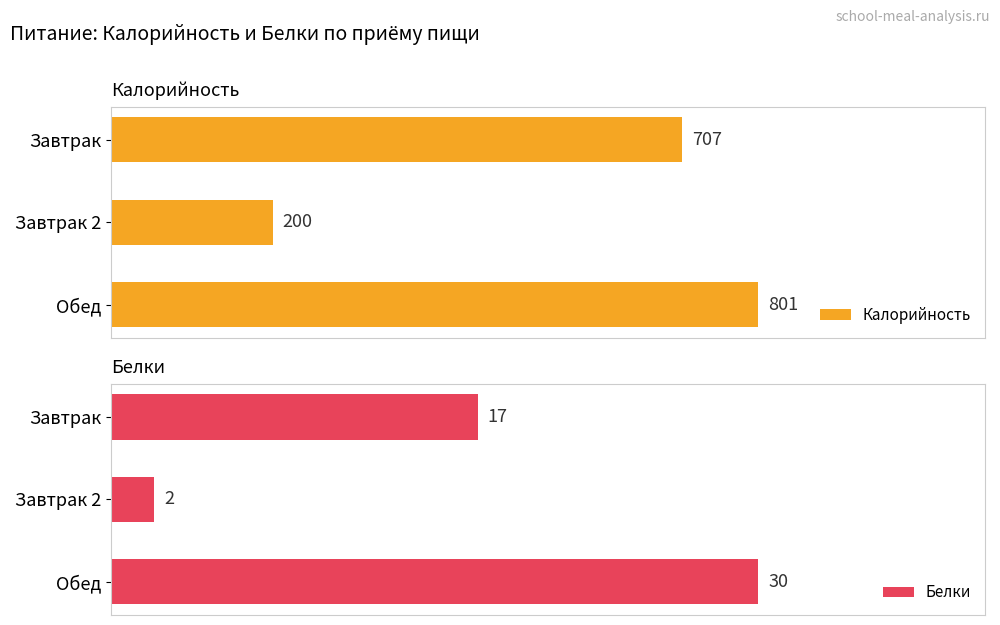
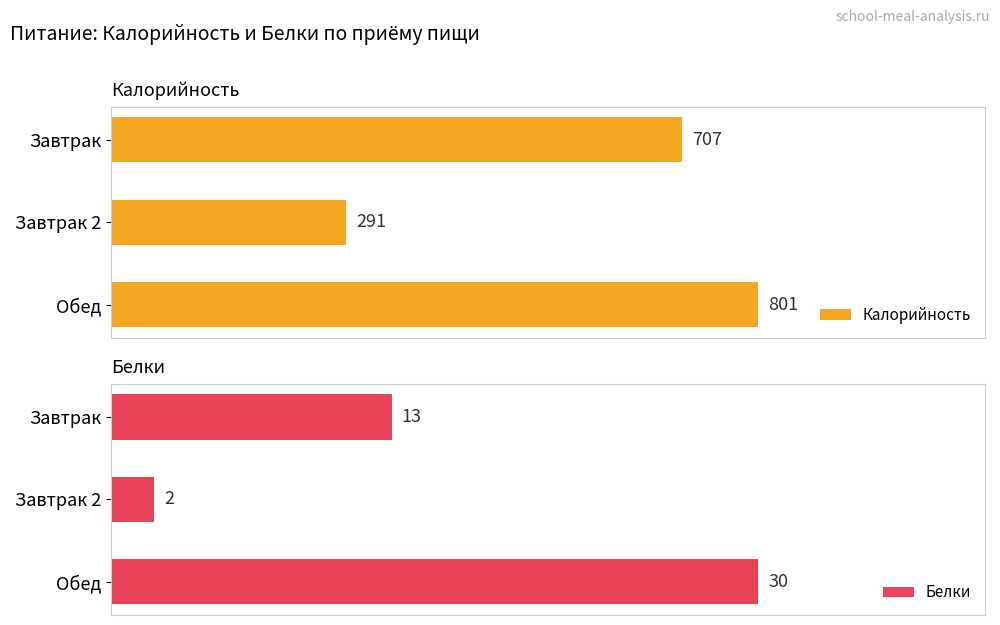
Калорийность, Завтрак 2: 200 -> 291
Белки, Завтрак: 17 -> 13
